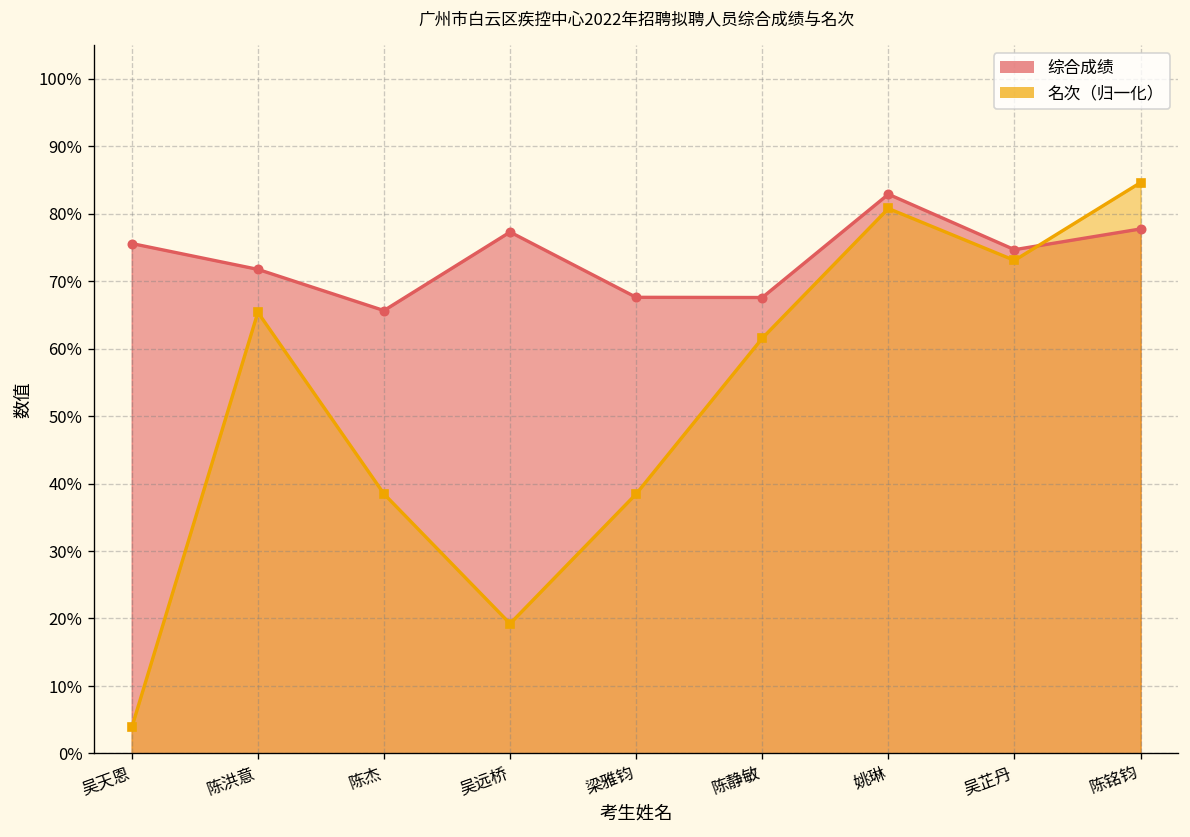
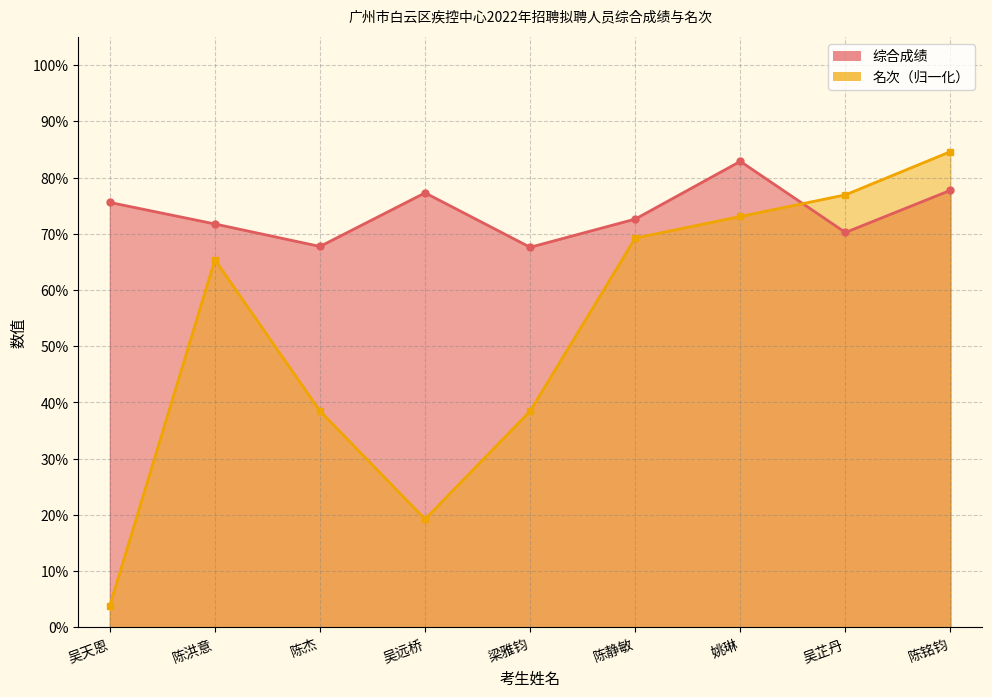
综合成绩, 陈杰: 66% -> 68%
综合成绩, 陈静敏: 68% -> 73%
名次（归一化）, 陈静敏: 62% -> 69%
名次（归一化）, 姚琳: 81% -> 73%
综合成绩, 吴芷丹: 75% -> 70%
名次（归一化）, 吴芷丹: 73% -> 77%
